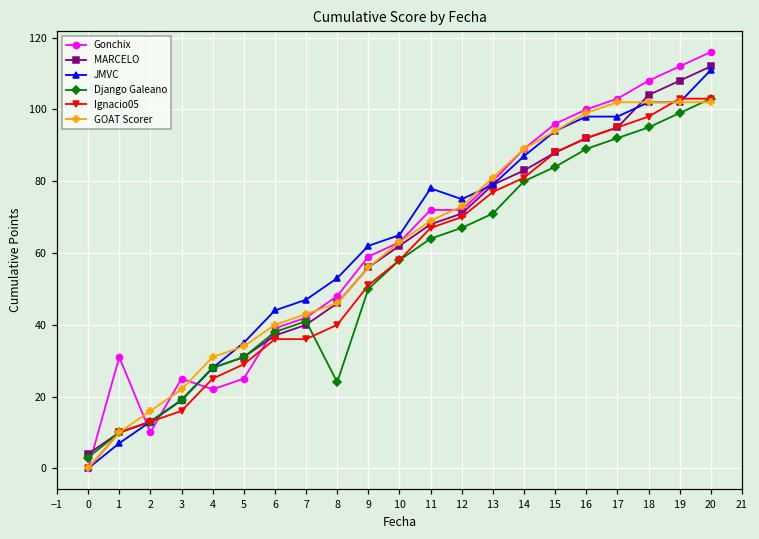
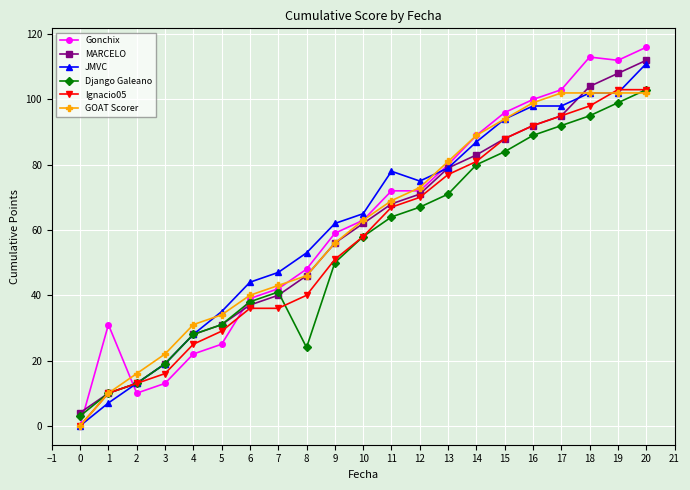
Gonchix, 3: 25 -> 13
Gonchix, 18: 108 -> 113
